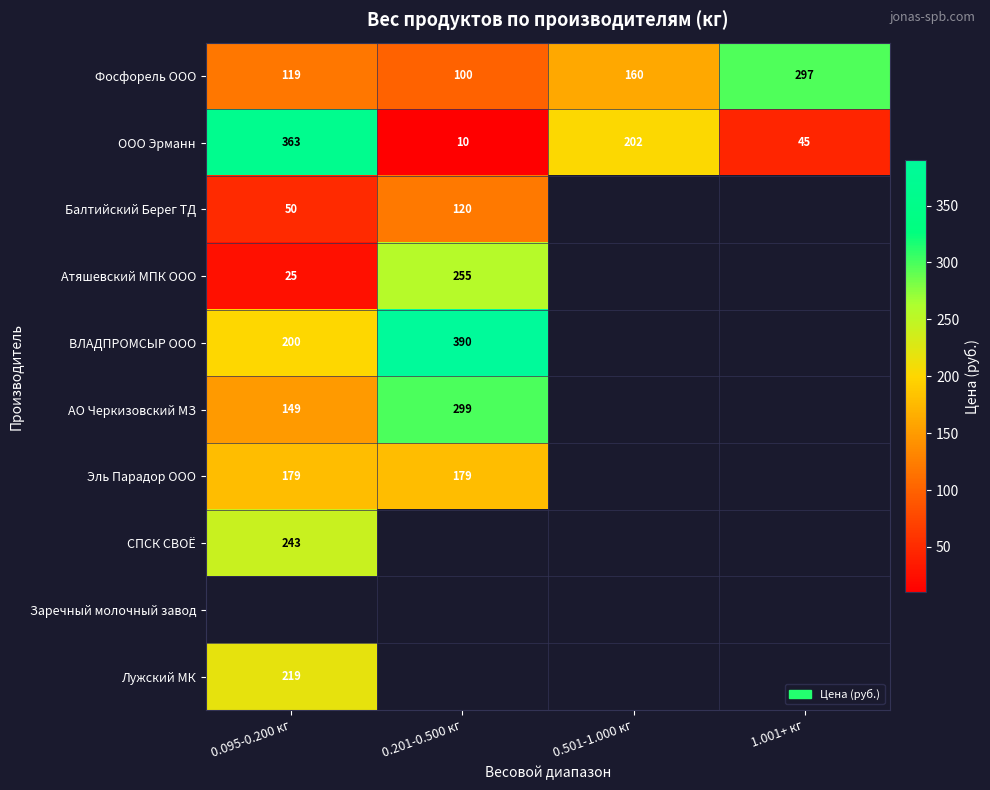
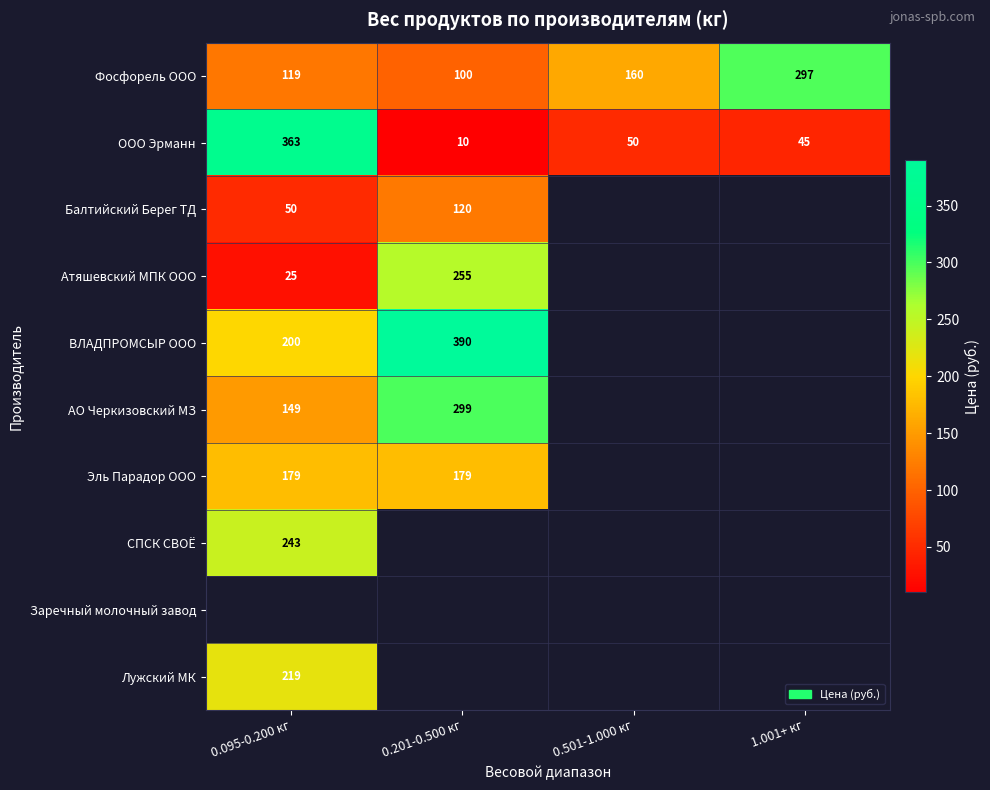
ООО Эрманн, 0.501-1.000 кг: 202 -> 50
